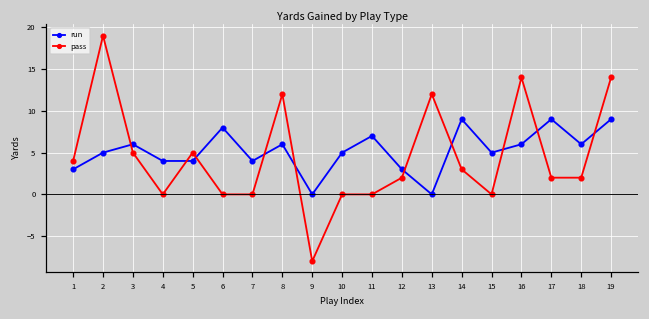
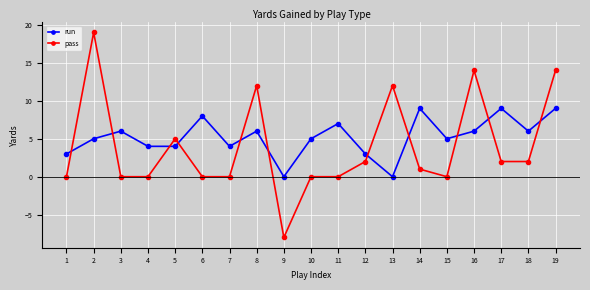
pass, 1: 4 -> 0
pass, 3: 5 -> 0
pass, 14: 3 -> 1
